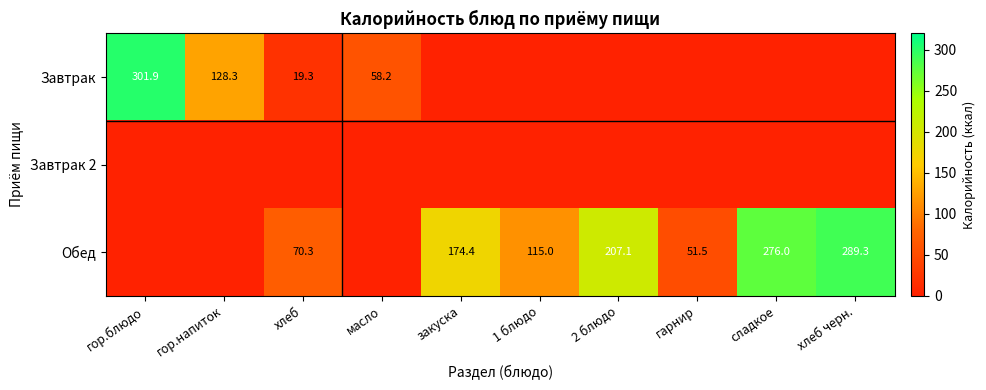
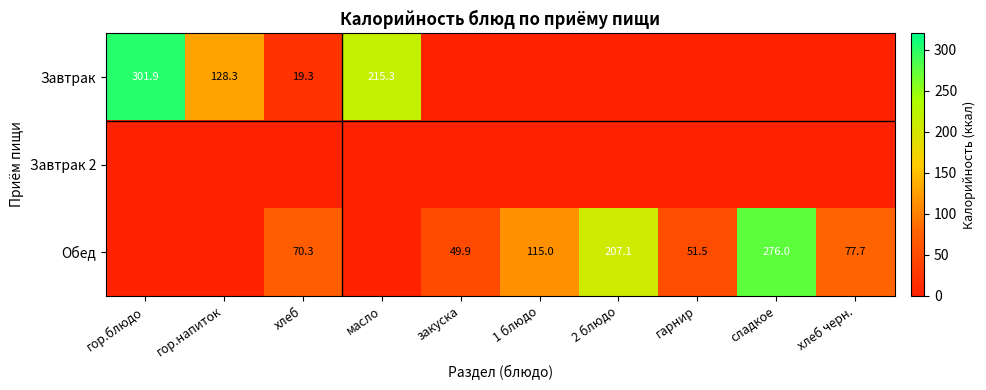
Завтрак, масло: 58.2 -> 215.3
Обед, закуска: 174.4 -> 49.9
Обед, хлеб черн.: 289.3 -> 77.7
